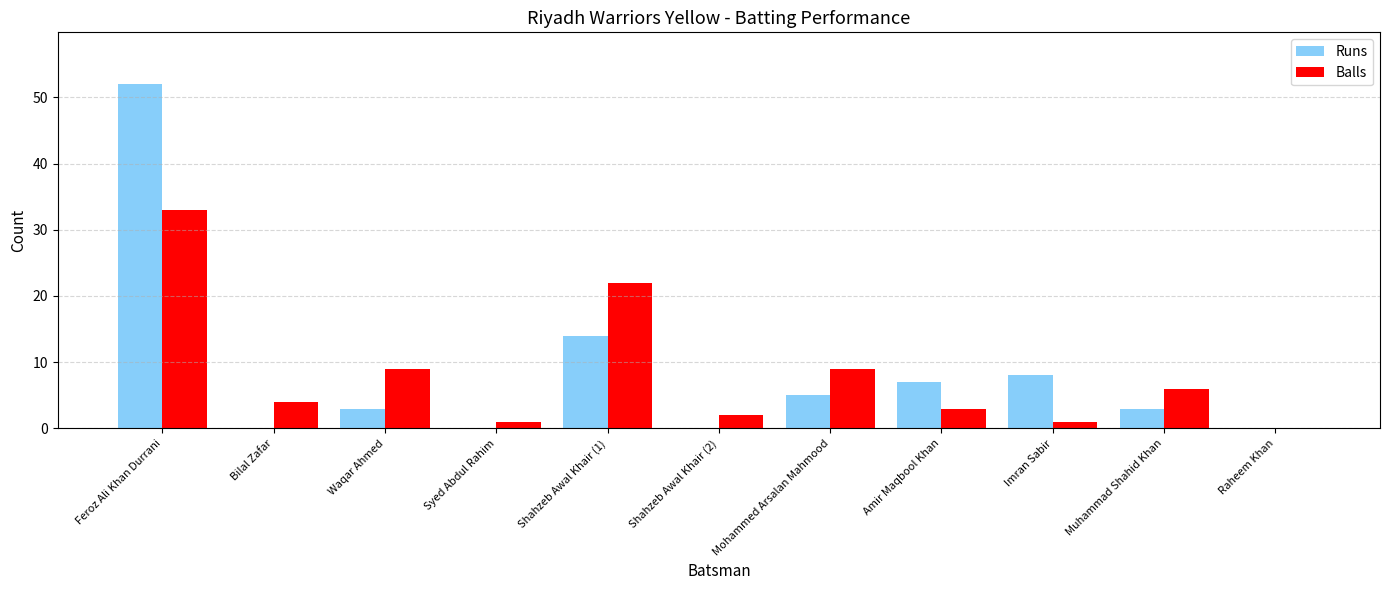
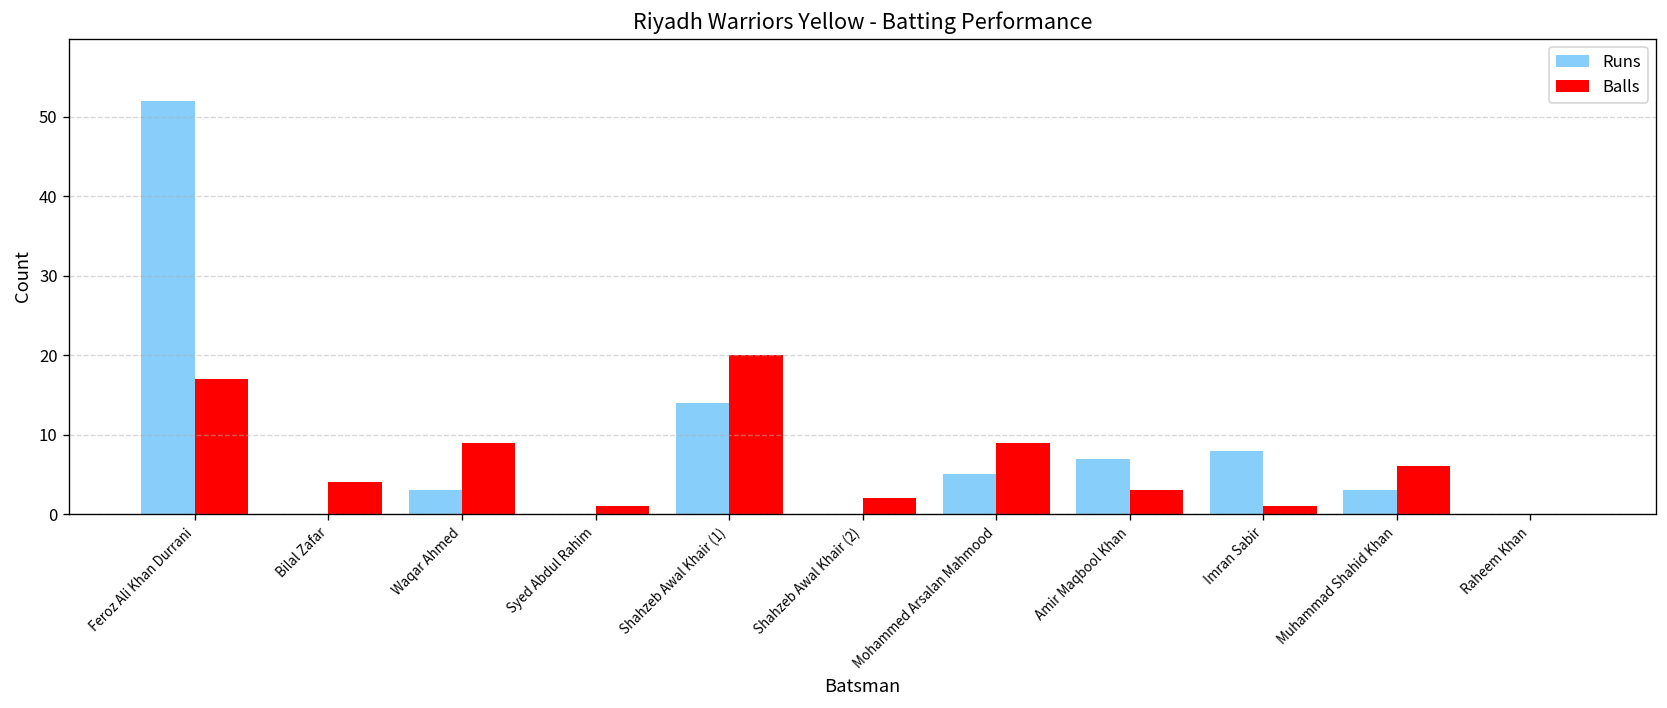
Balls, Feroz Ali Khan Durrani: 33 -> 17
Balls, Shahzeb Awal Khair (1): 22 -> 20
